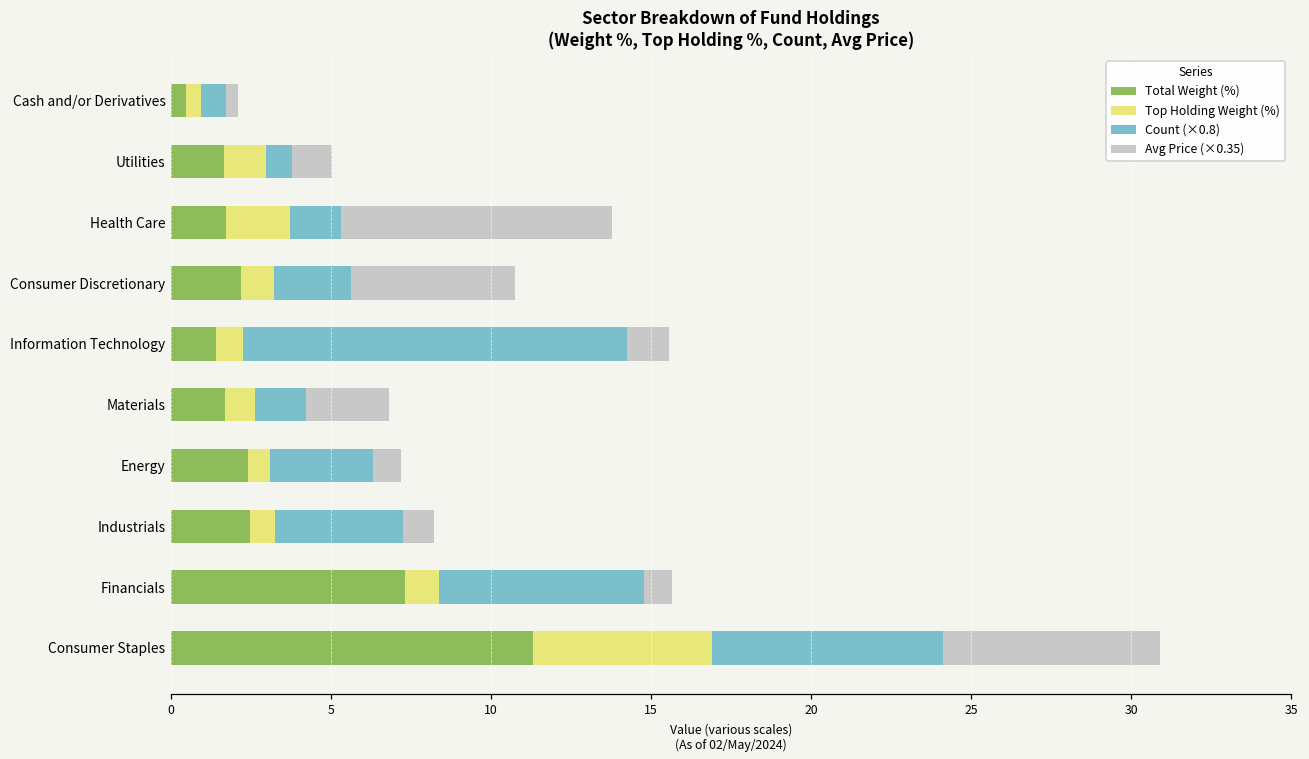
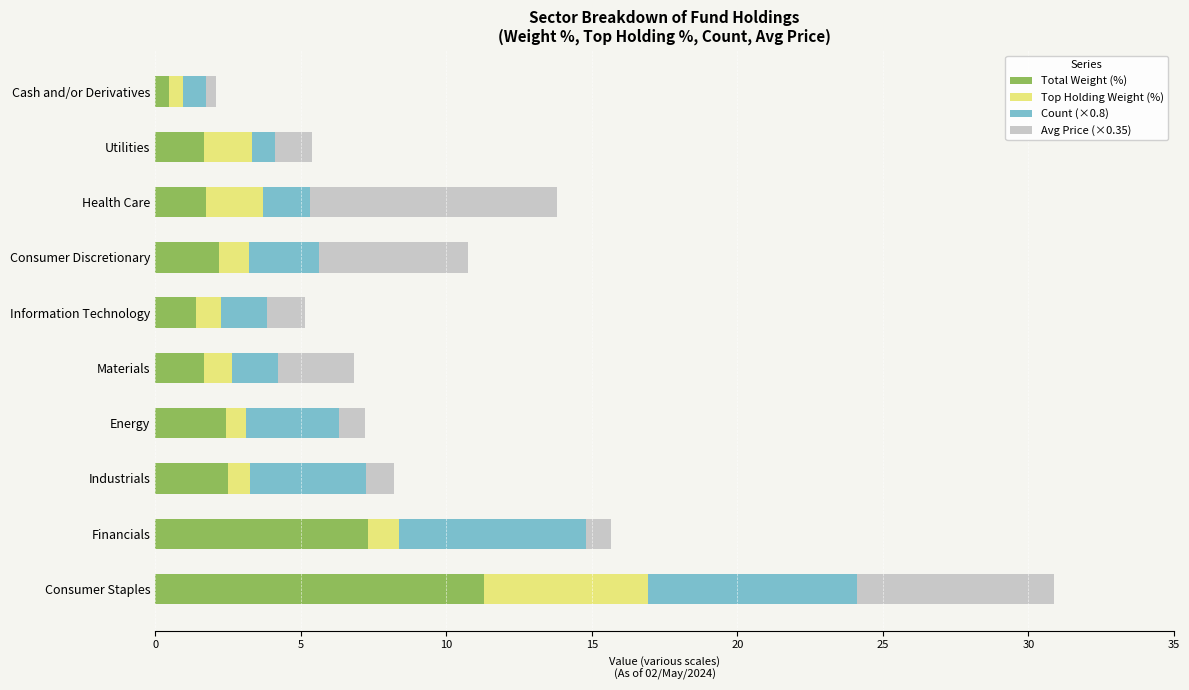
Top Holding Weight (%), Utilities: 1.3 -> 1.7
Count (×0.8), Information Technology: 12.0 -> 1.6
